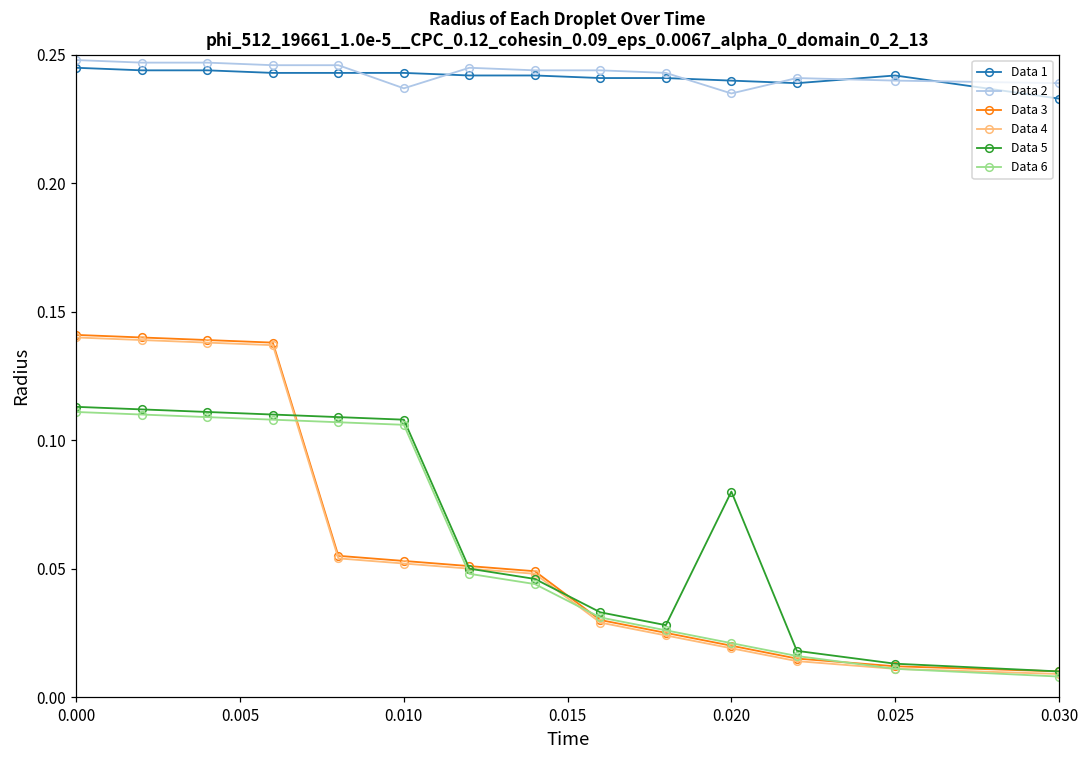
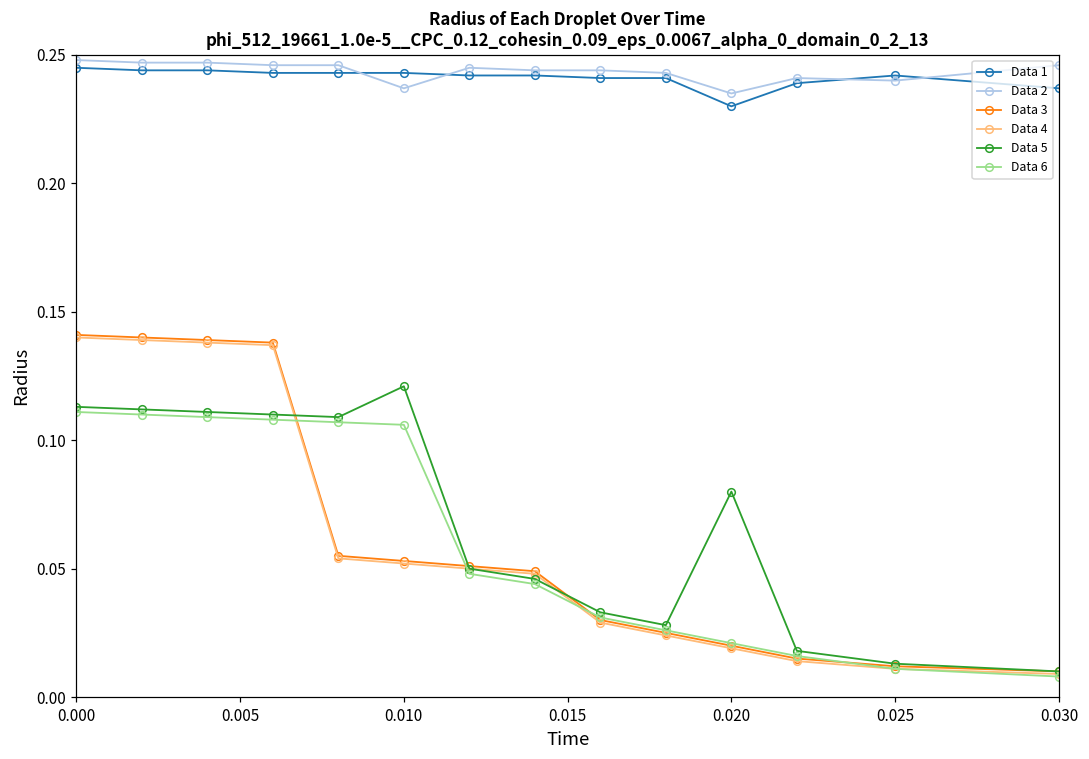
Data 5, 0.010: 0.108 -> 0.121
Data 1, 0.020: 0.24 -> 0.23
Data 1, 0.030: 0.233 -> 0.237
Data 2, 0.030: 0.239 -> 0.246
